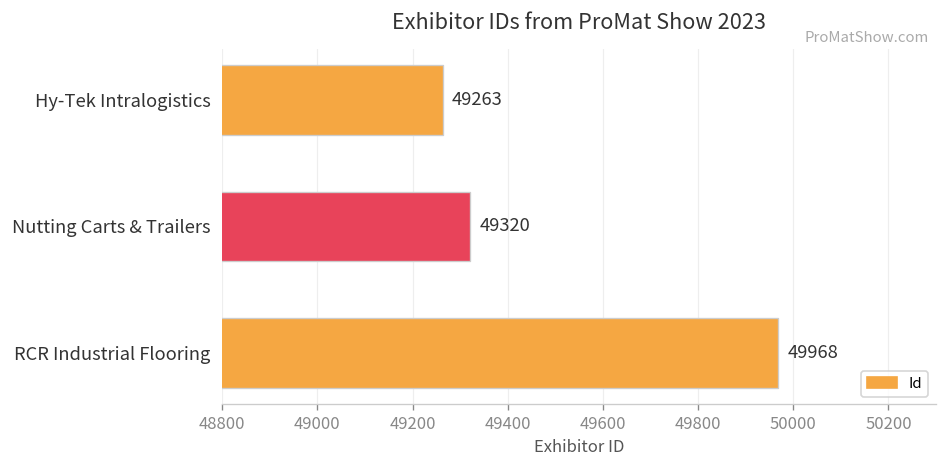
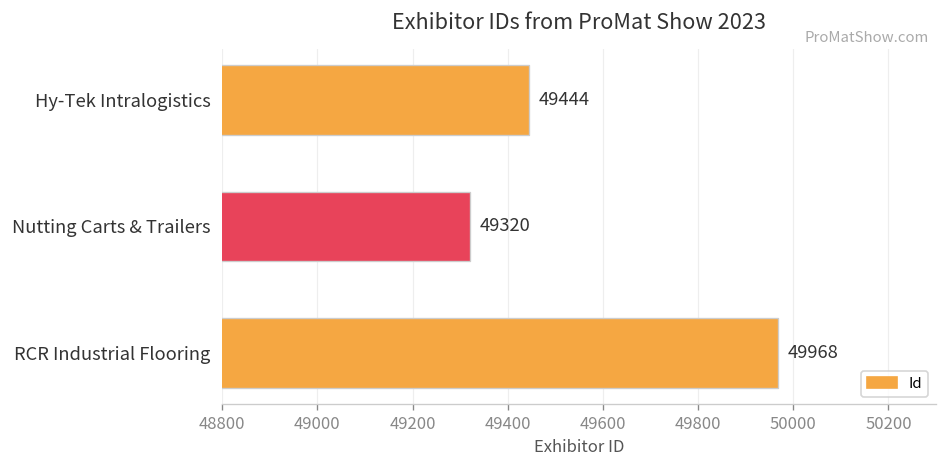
Hy-Tek Intralogistics: 49263 -> 49444
